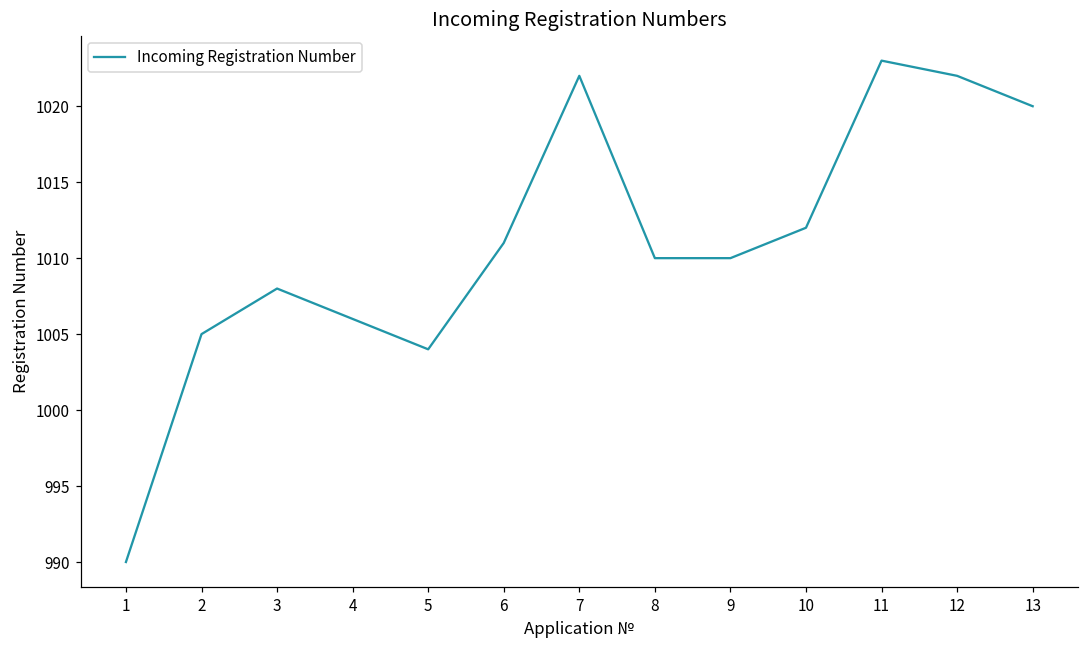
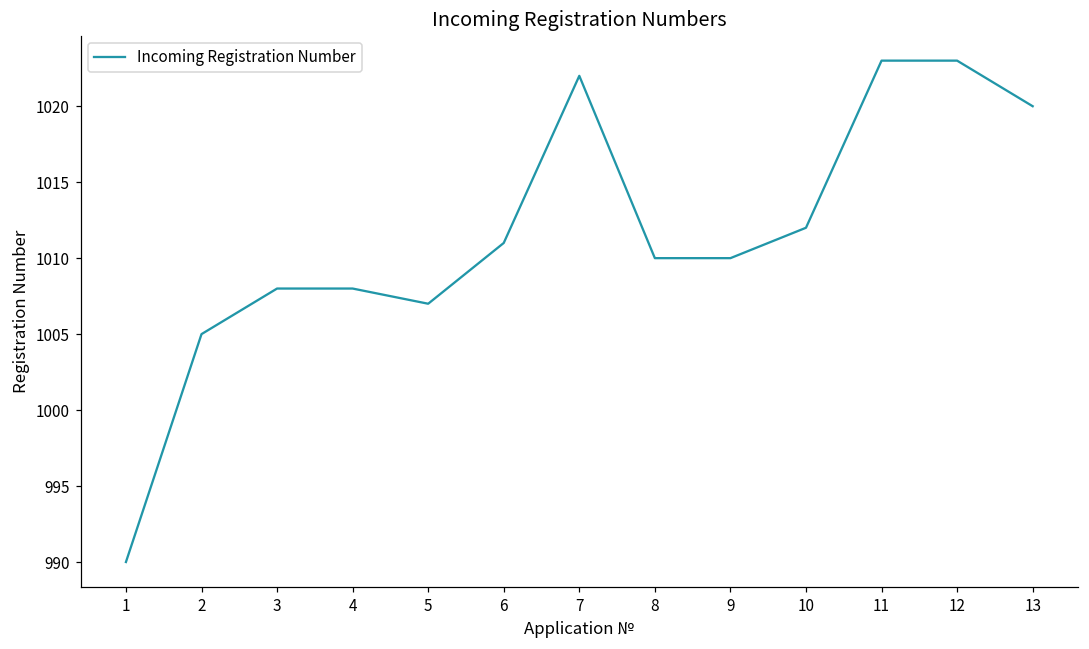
4: 1006 -> 1008
5: 1004 -> 1007
12: 1022 -> 1023
